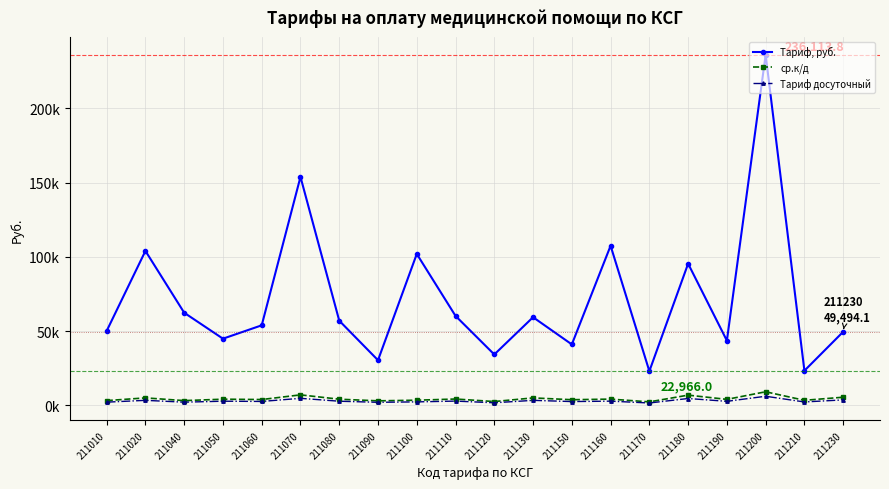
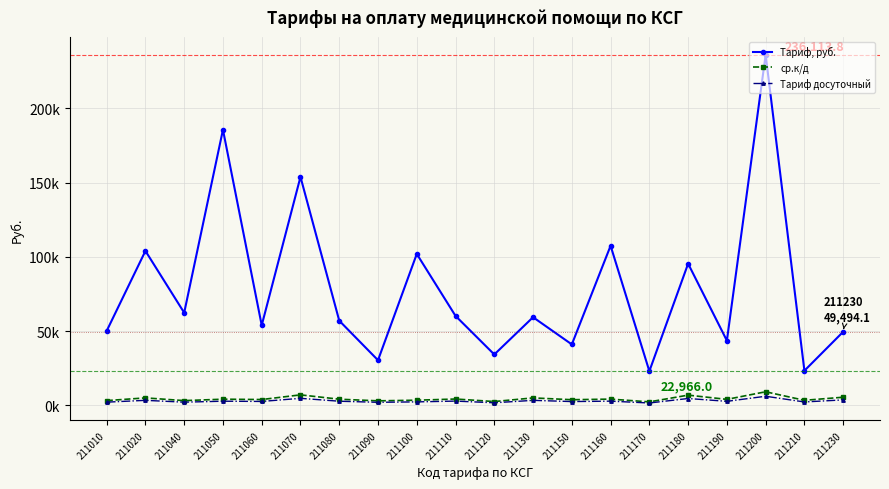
Тариф, руб., 211050: 45000 -> 186000
